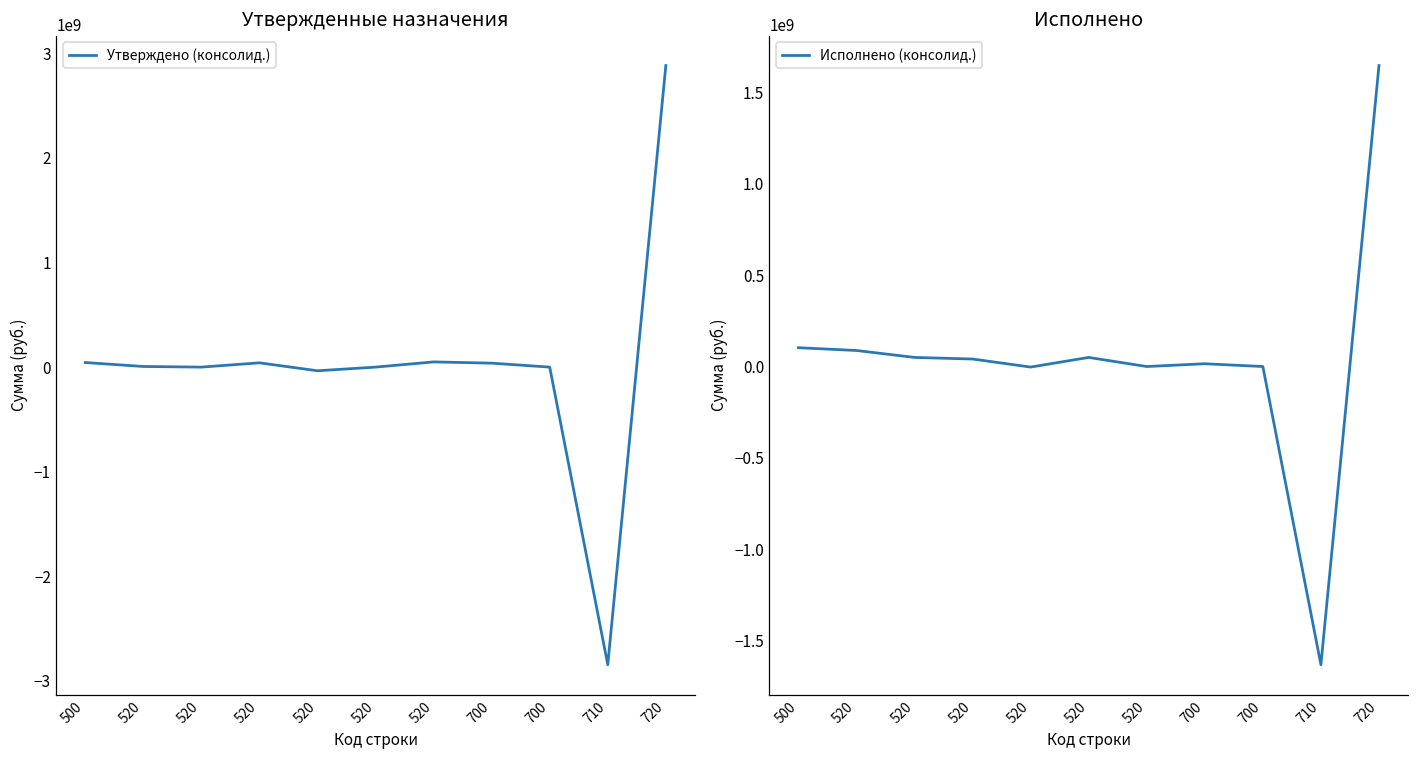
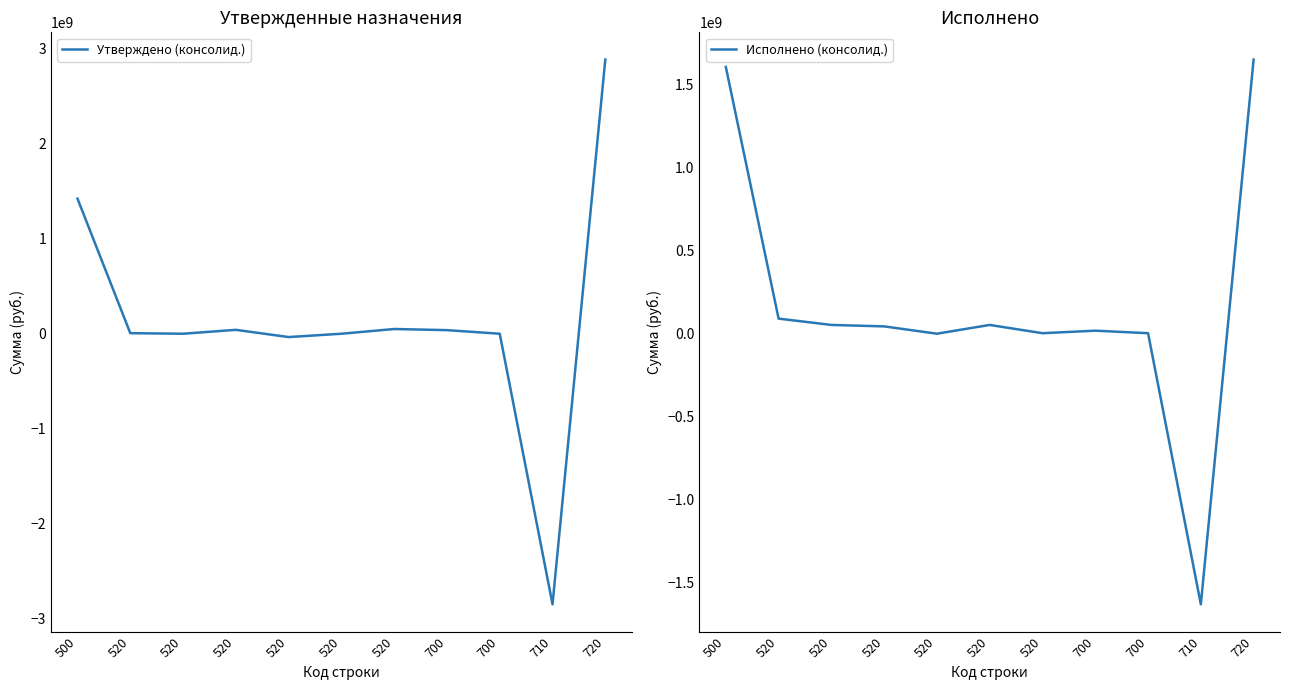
Утвержденные назначения, 500: 0 -> 1400000000
Исполнено, 500: 100000000 -> 1600000000
